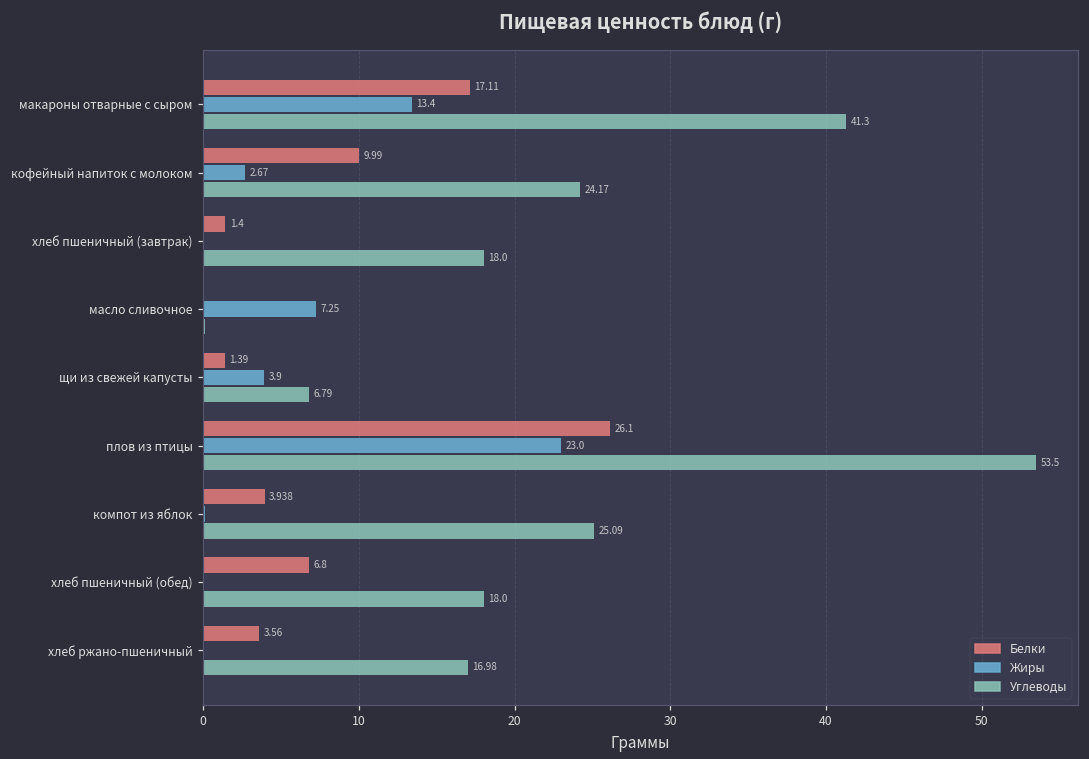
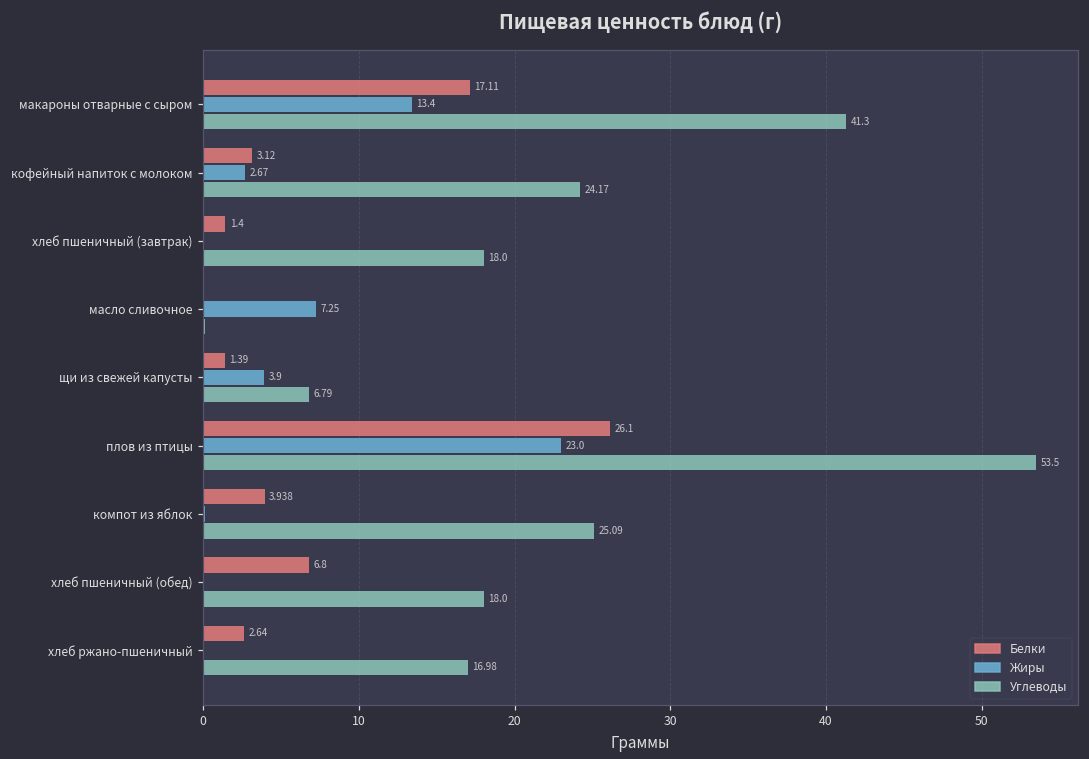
Белки, кофейный напиток с молоком: 9.99 -> 3.12
Белки, хлеб ржано-пшеничный: 3.56 -> 2.64
